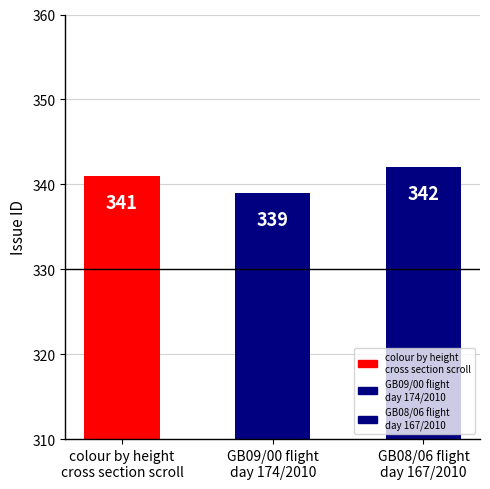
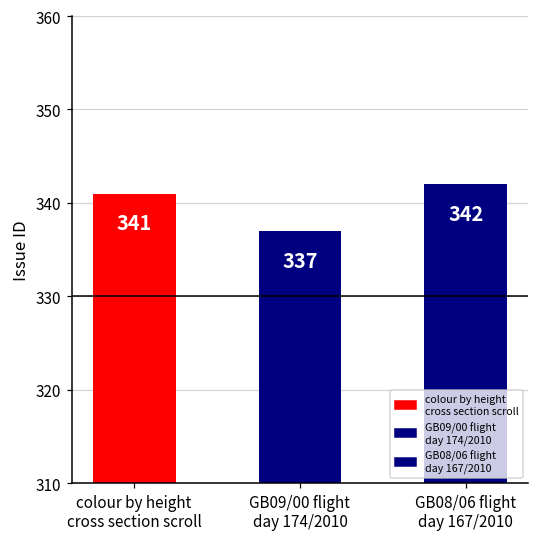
GB09/00 flight day 174/2010: 339 -> 337
